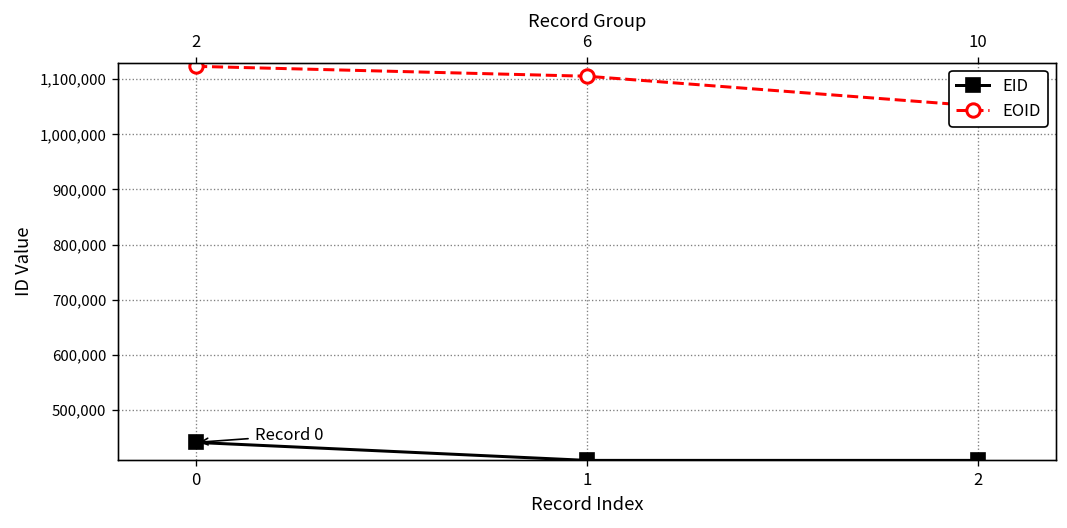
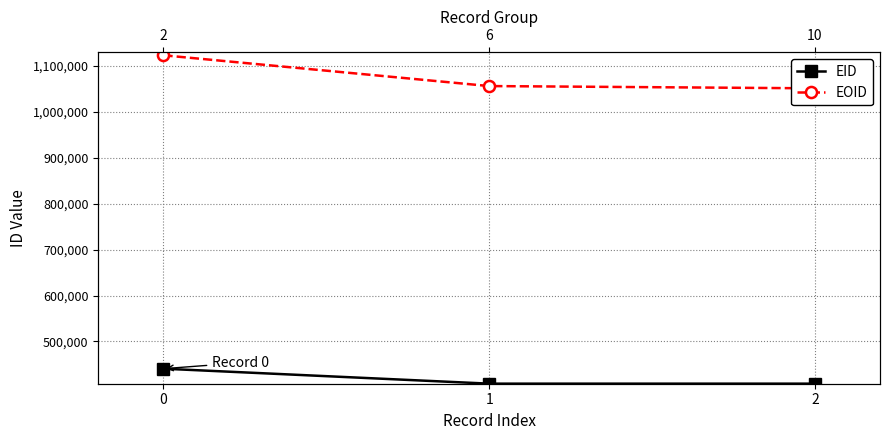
EOID, 1: 1,110,000 -> 1,060,000
